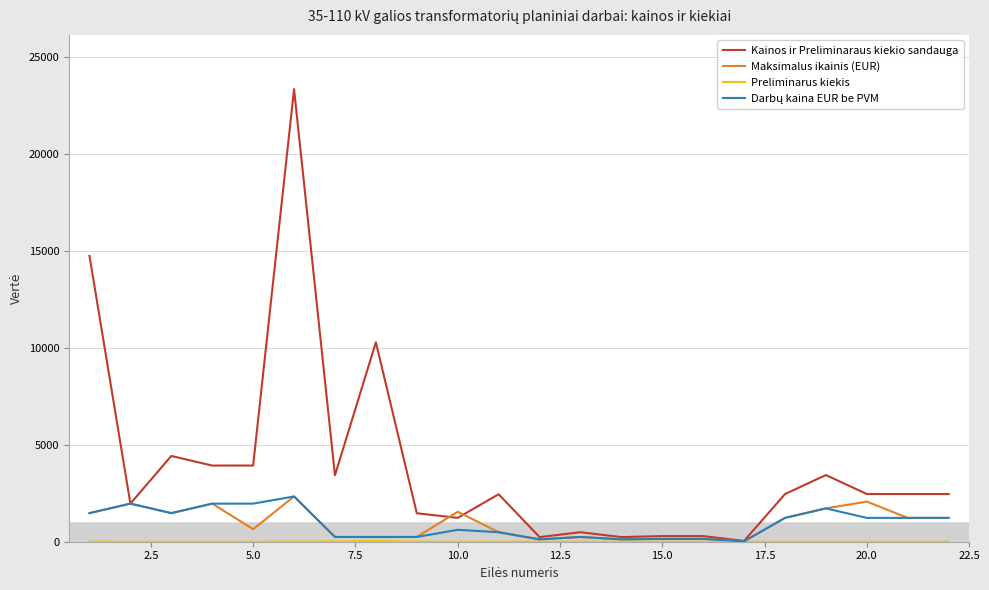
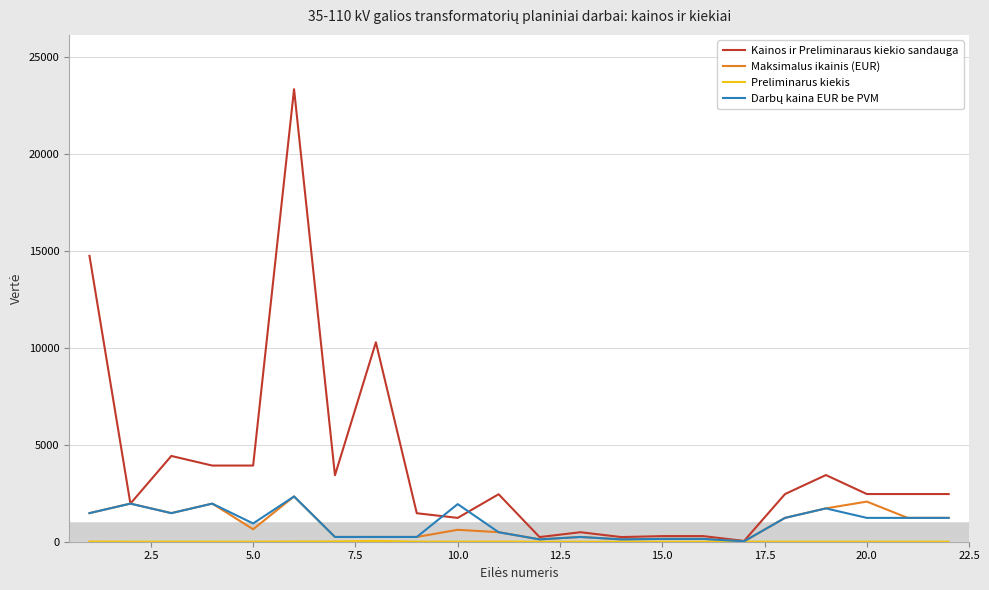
Darbų kaina EUR be PVM, 5.0: 2000 -> 900
Maksimalus ikainis (EUR), 10.0: 1500 -> 600
Darbų kaina EUR be PVM, 10.0: 600 -> 1900
